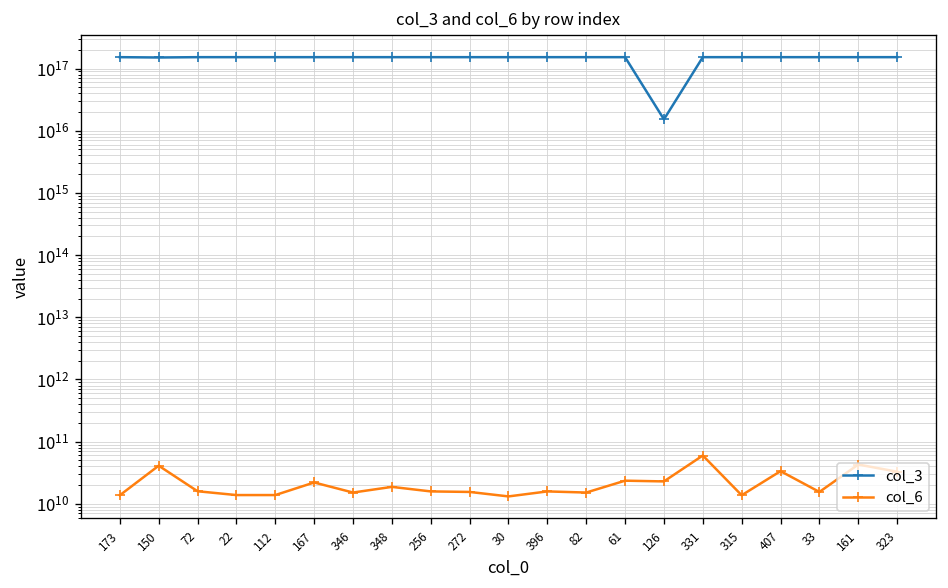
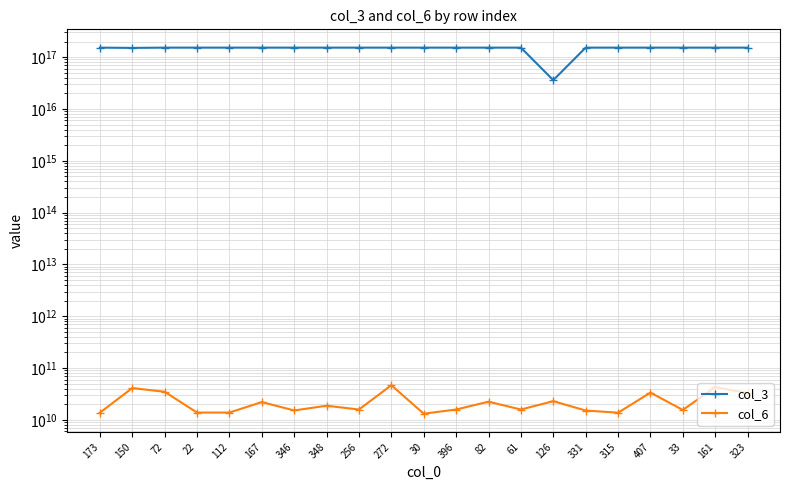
col_6, 72: 16000000000 -> 30000000000
col_6, 272: 16000000000 -> 50000000000
col_6, 82: 15000000000 -> 22000000000
col_6, 61: 20000000000 -> 16000000000
col_3, 126: 15000000000000000 -> 40000000000000000
col_6, 331: 60000000000 -> 15000000000
